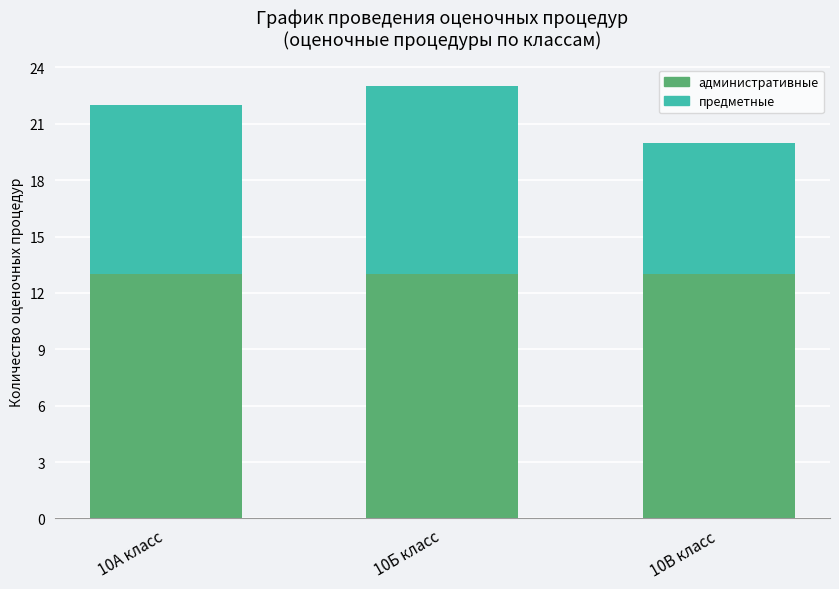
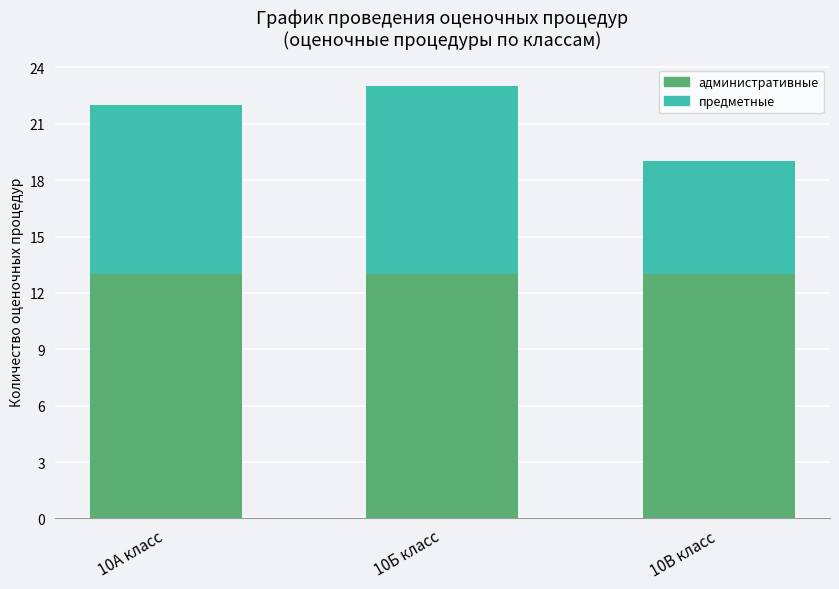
предметные, 10В класс: 7 -> 6
